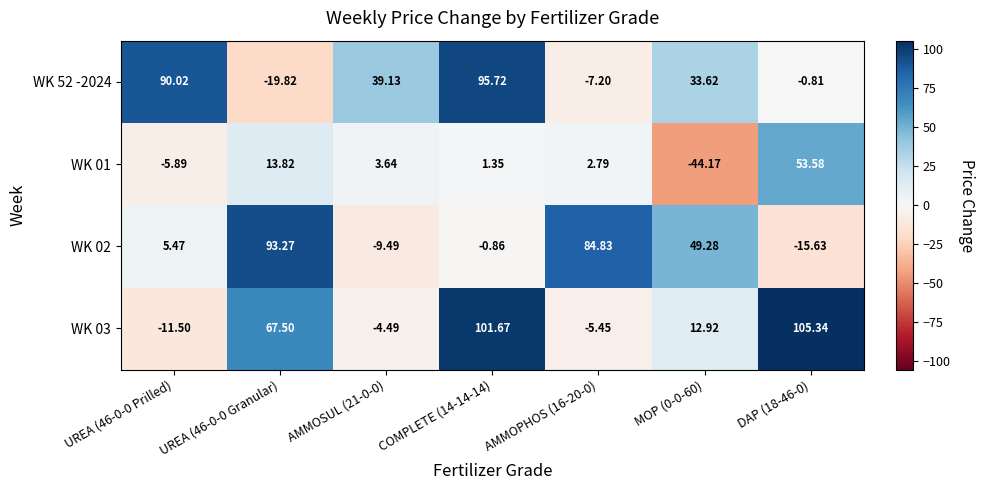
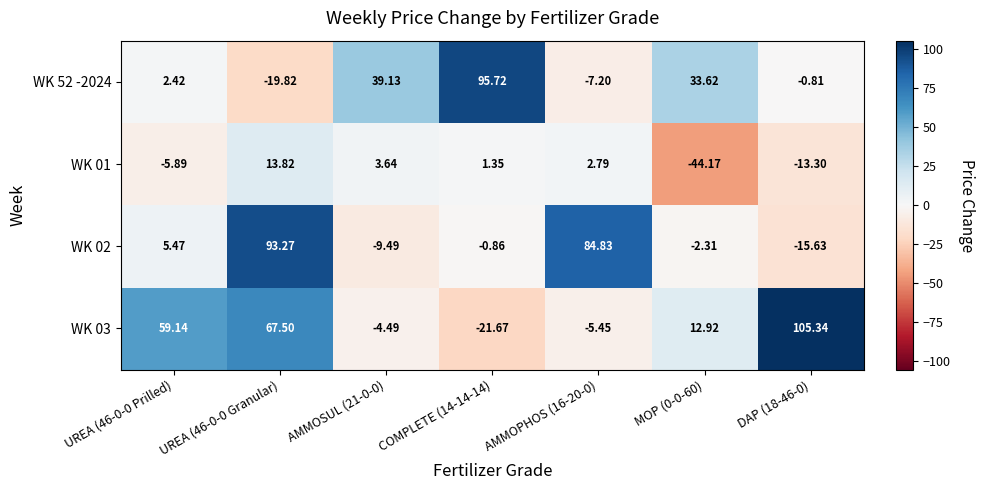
WK 52 -2024, UREA (46-0-0 Prilled): 90.02 -> 2.42
WK 01, DAP (18-46-0): 53.58 -> -13.30
WK 02, MOP (0-0-60): 49.28 -> -2.31
WK 03, UREA (46-0-0 Prilled): -11.50 -> 59.14
WK 03, COMPLETE (14-14-14): 101.67 -> -21.67
